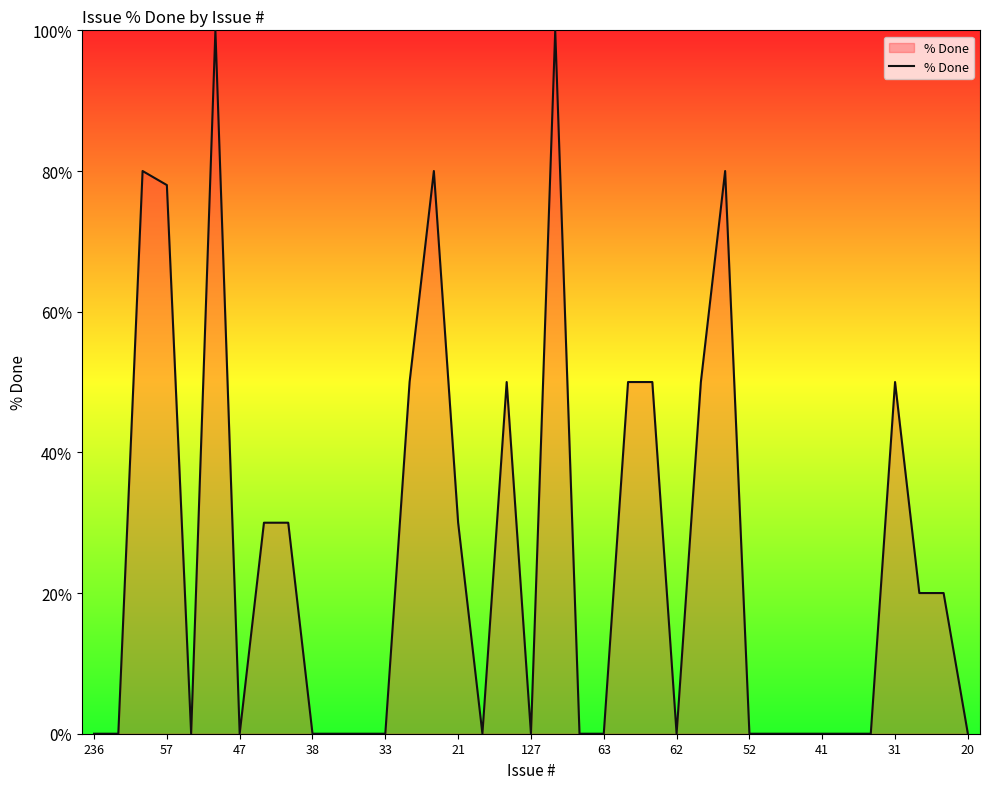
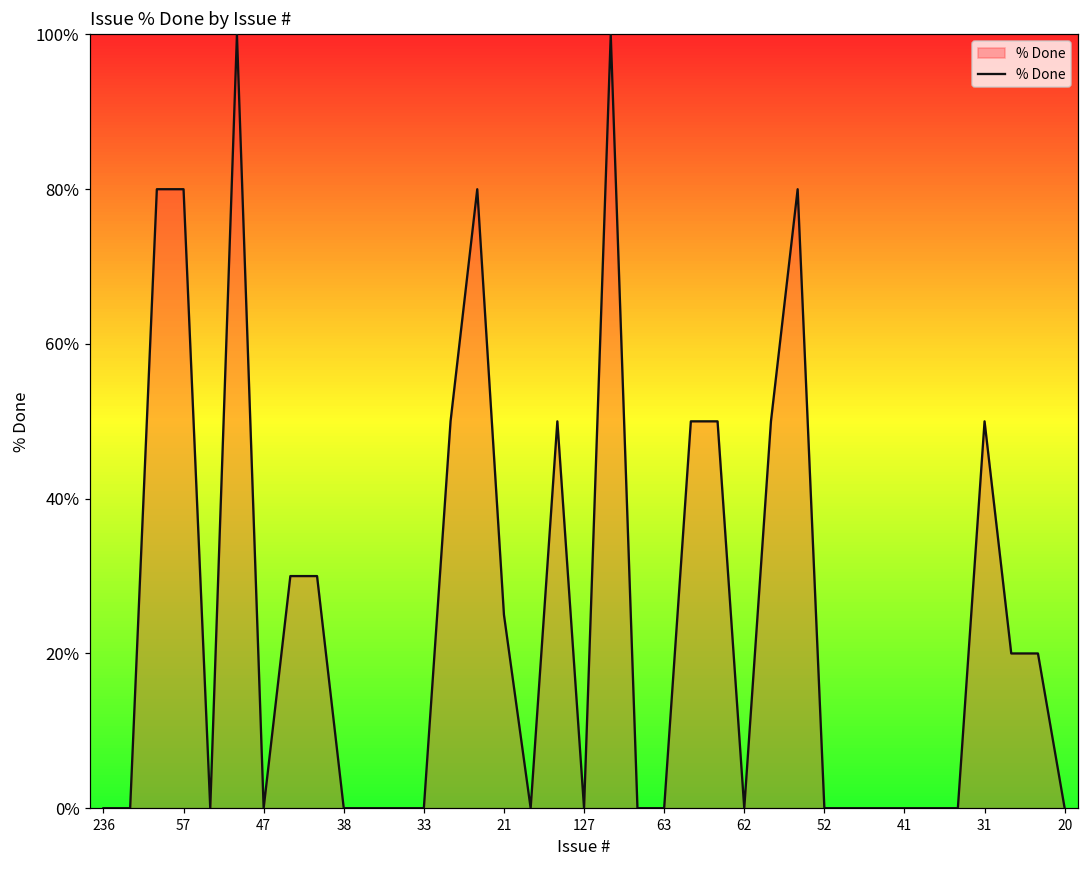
57: 78% -> 80%
21: 30% -> 25%
